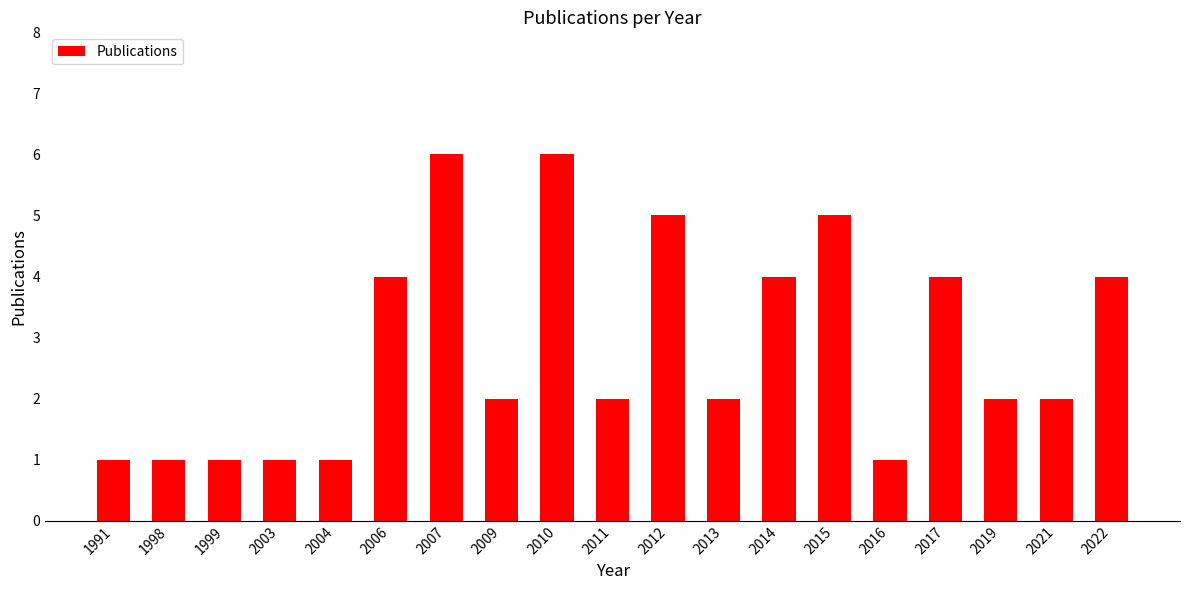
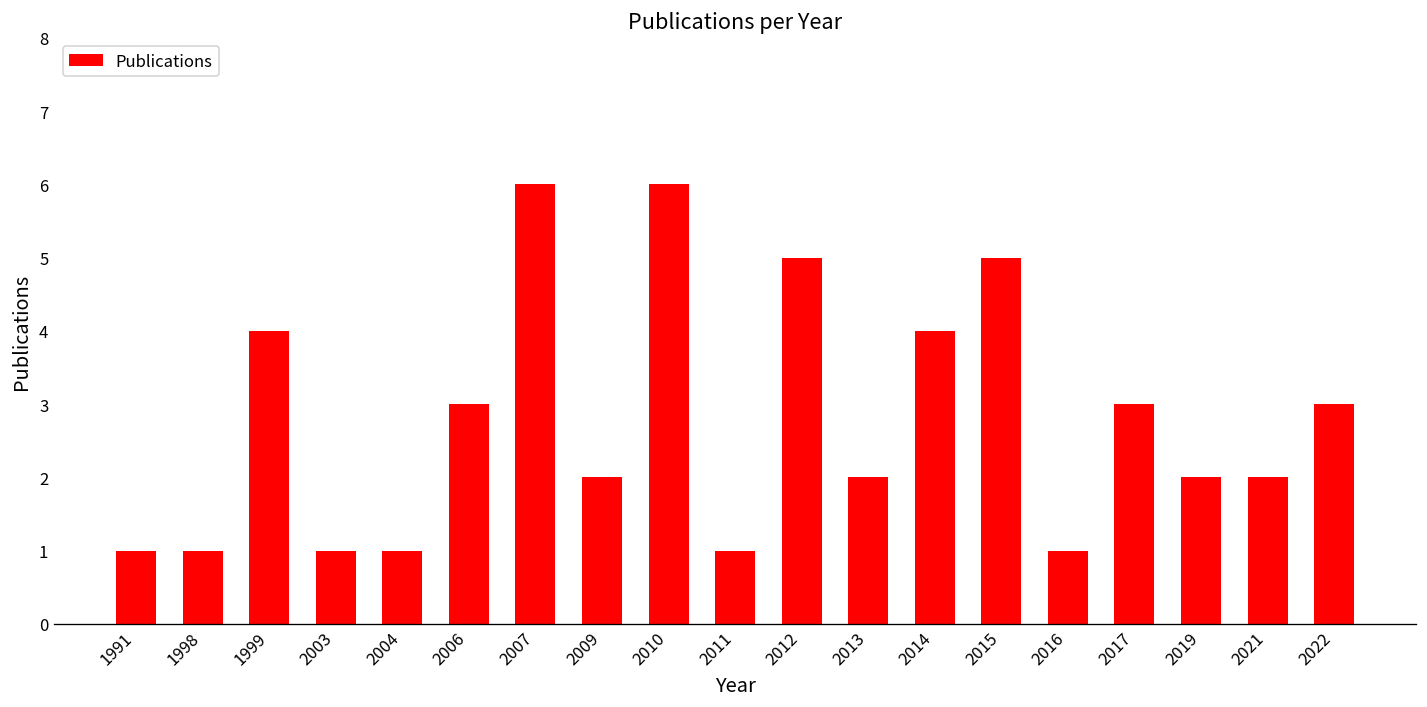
1999: 1 -> 4
2006: 4 -> 3
2011: 2 -> 1
2017: 4 -> 3
2022: 4 -> 3
